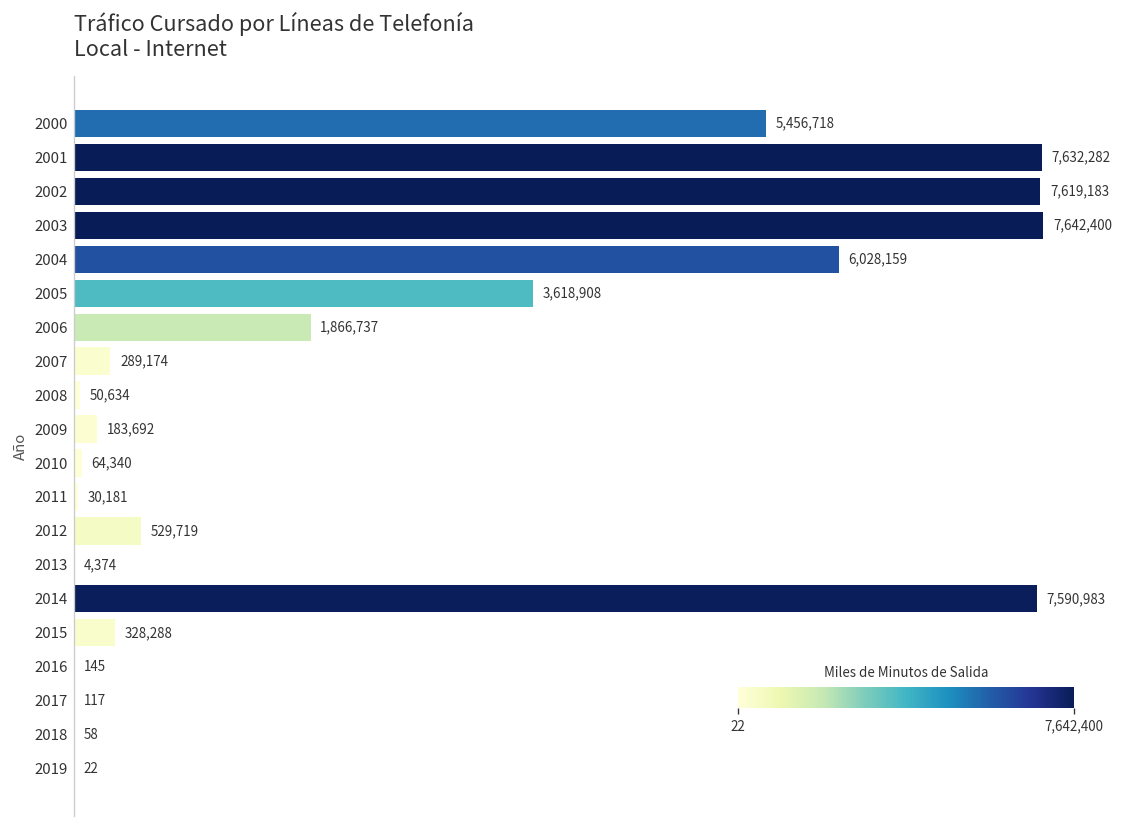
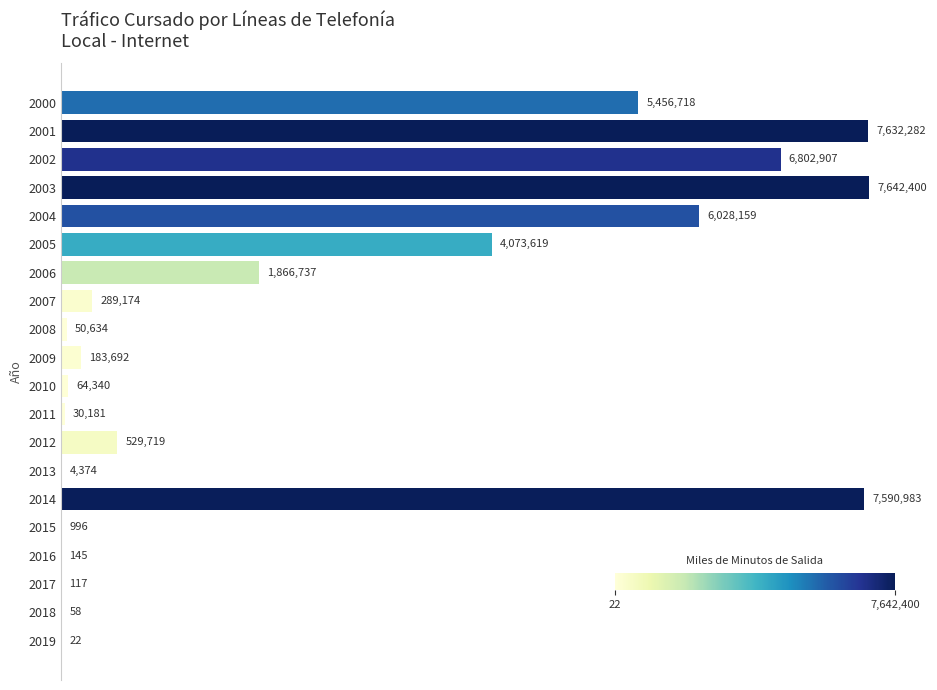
2002: 7,619,183 -> 6,802,907
2005: 3,618,908 -> 4,073,619
2015: 328,288 -> 996
